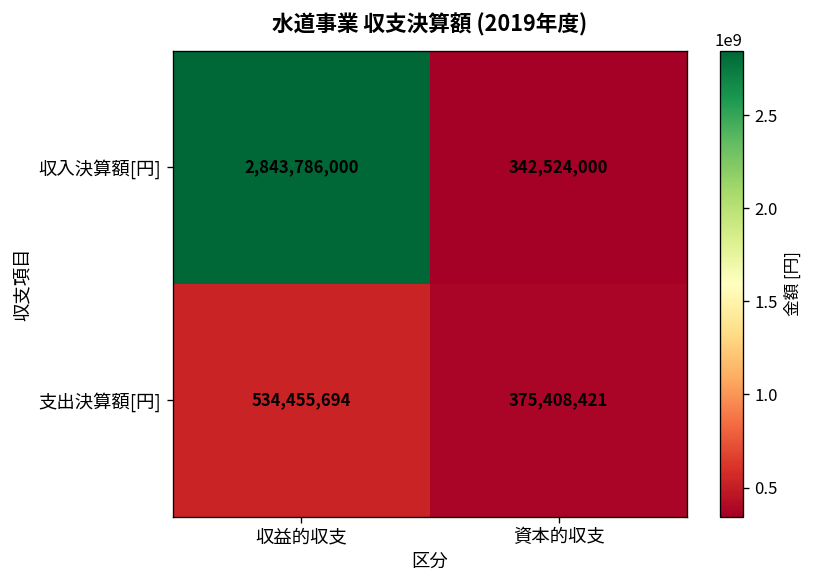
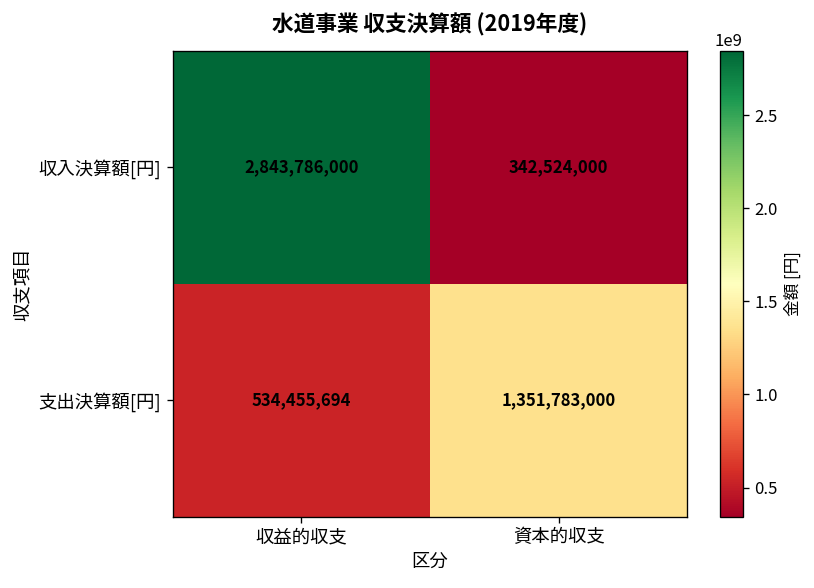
支出決算額[円], 資本的収支: 375,408,421 -> 1,351,783,000
